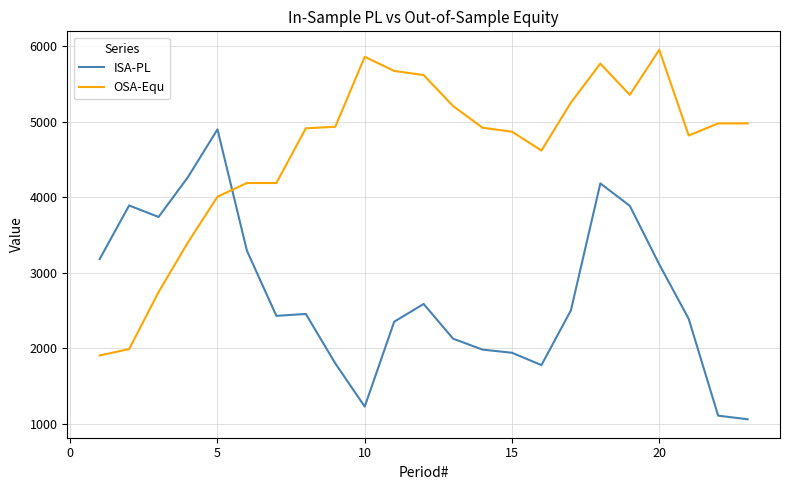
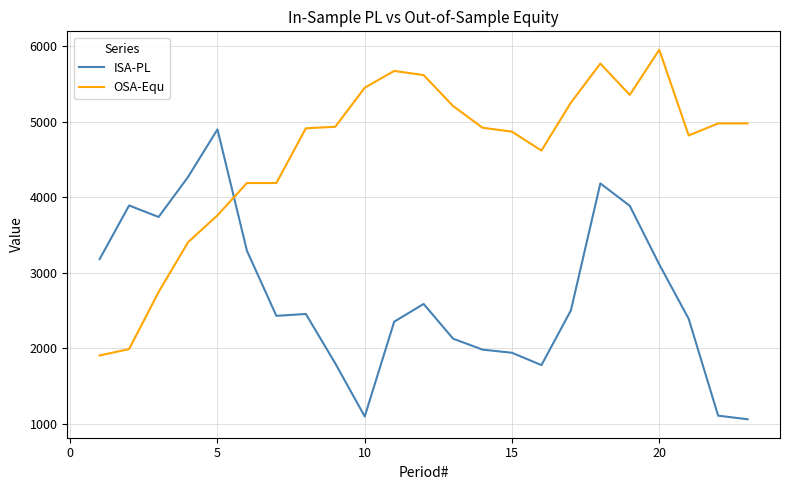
OSA-Equ, 5: 4000 -> 3800
ISA-PL, 10: 1200 -> 1100
OSA-Equ, 10: 5900 -> 5500
